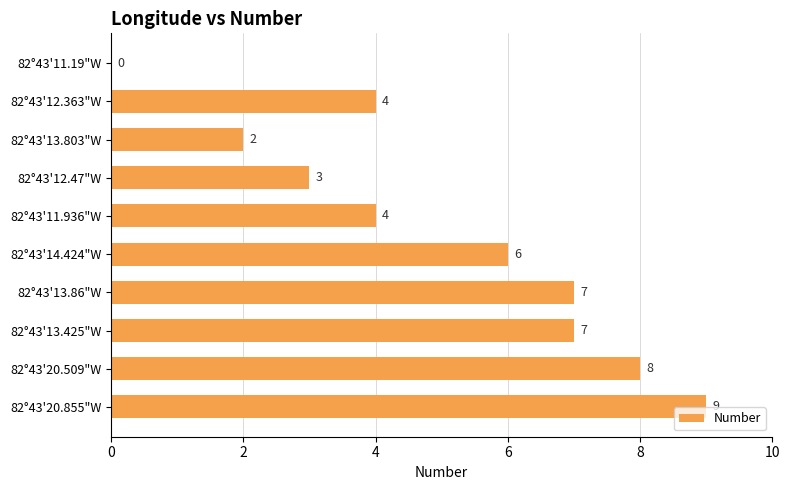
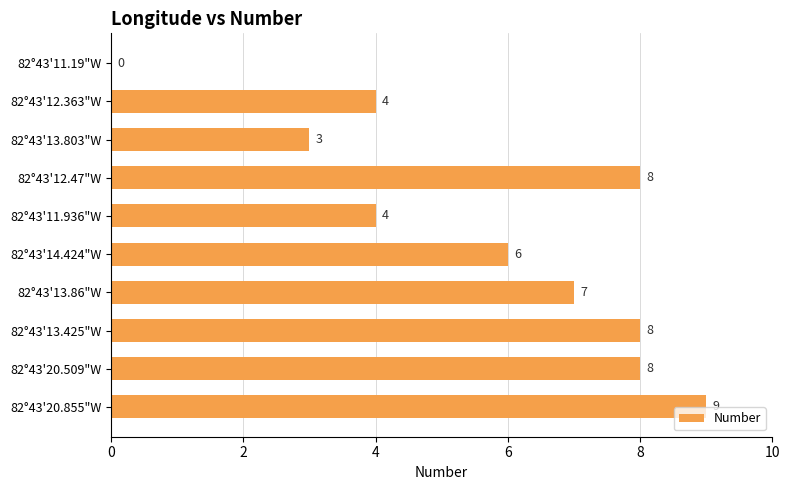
82°43'13.803"W: 2 -> 3
82°43'12.47"W: 3 -> 8
82°43'13.425"W: 7 -> 8
